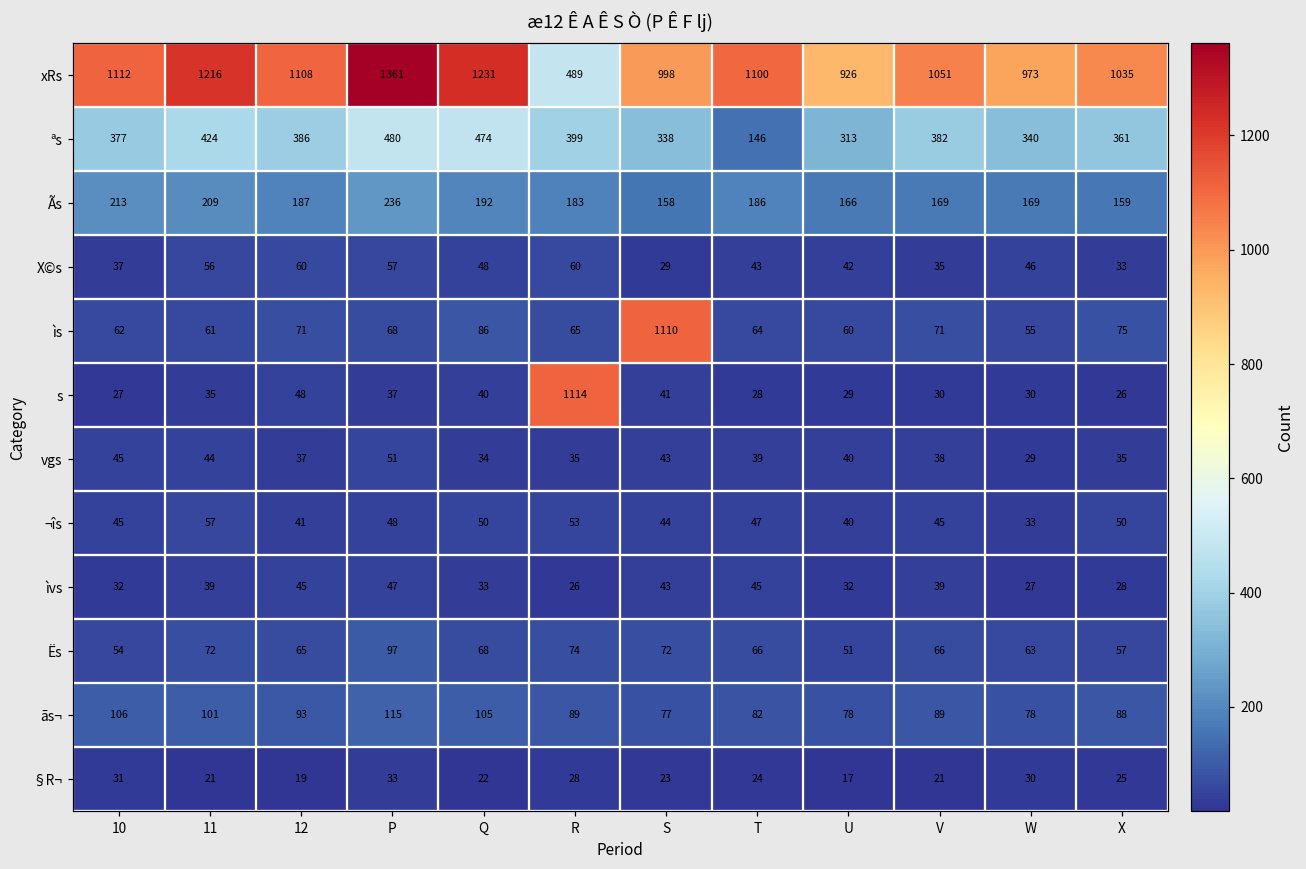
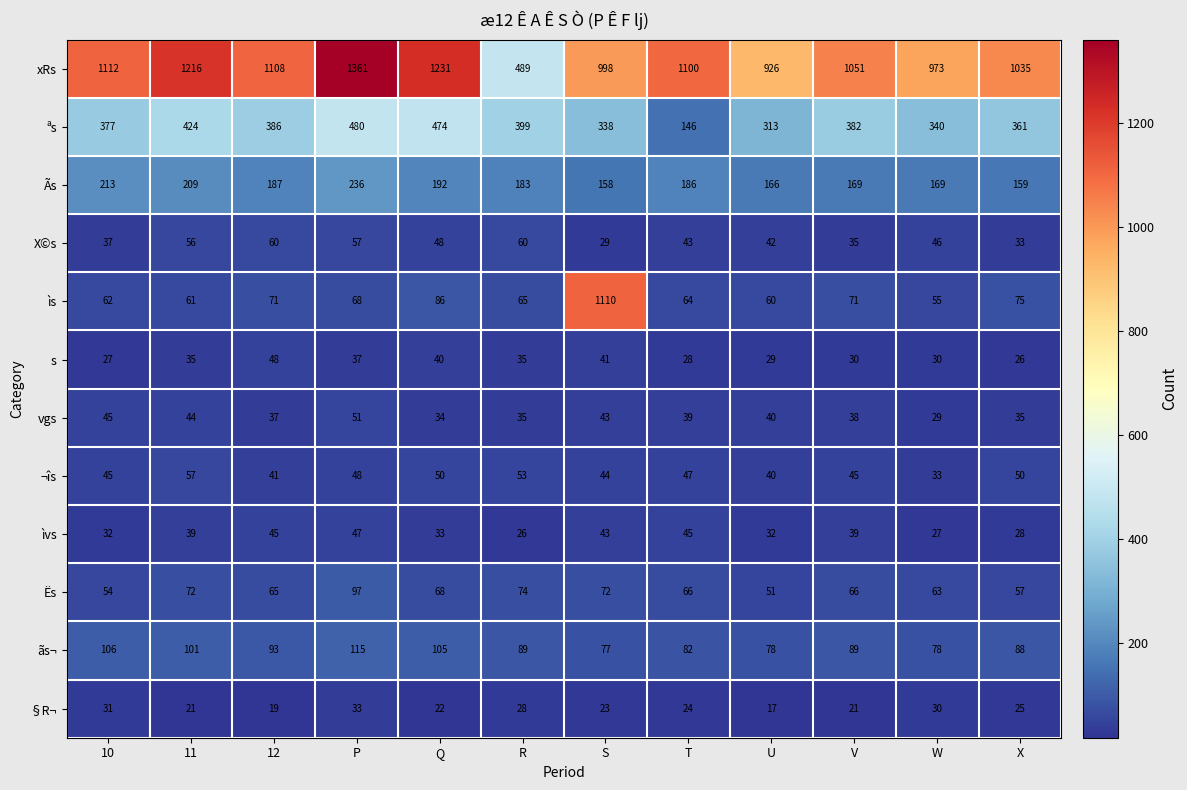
s, R: 1114 -> 35
